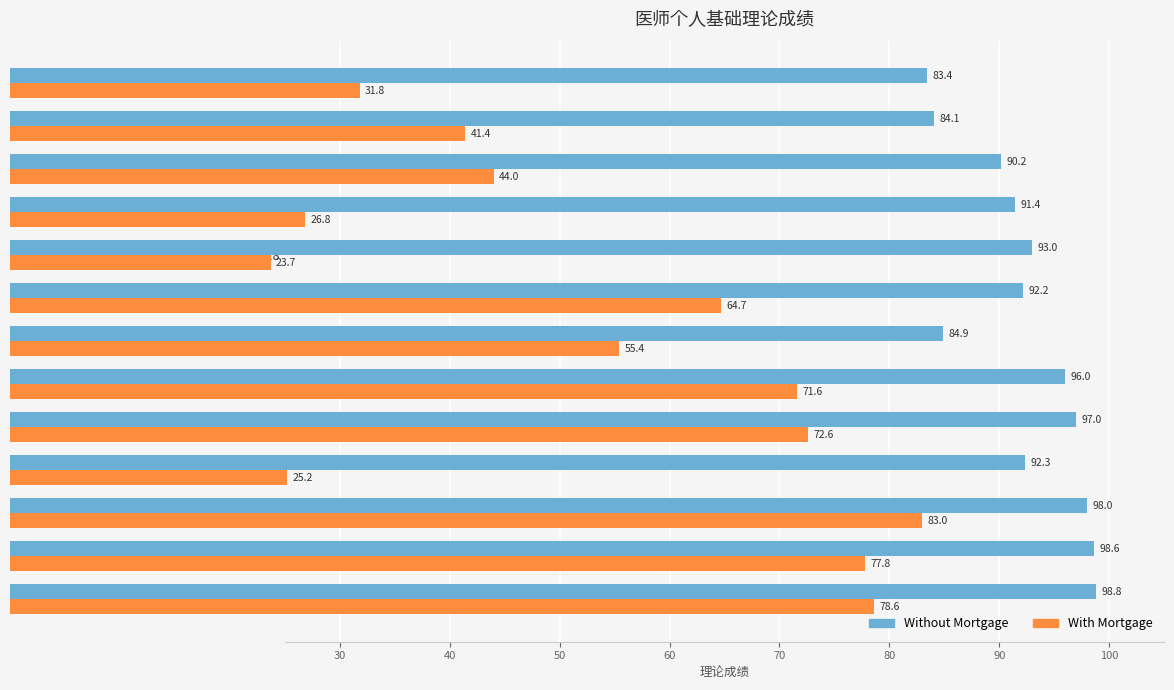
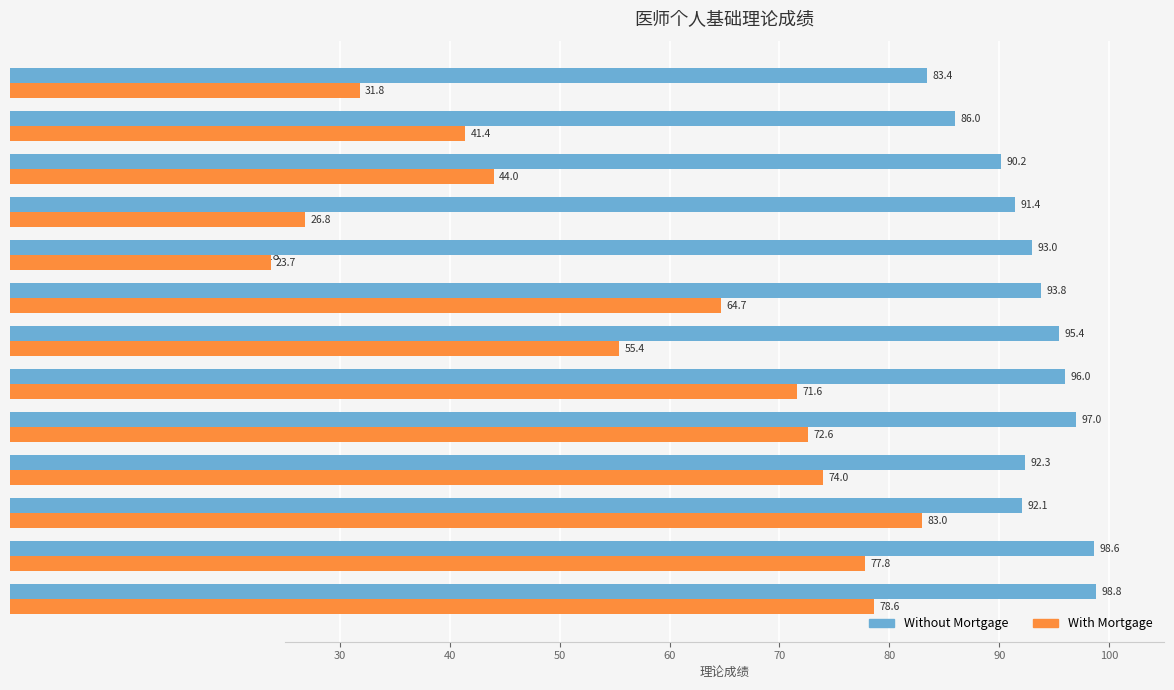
Without Mortgage, Y09: 84.1 -> 86.0
Without Mortgage, Y15: 92.2 -> 93.8
Without Mortgage, Y01: 84.9 -> 95.4
With Mortgage, Y02: 25.2 -> 74.0
Without Mortgage, Y11: 98.0 -> 92.1
